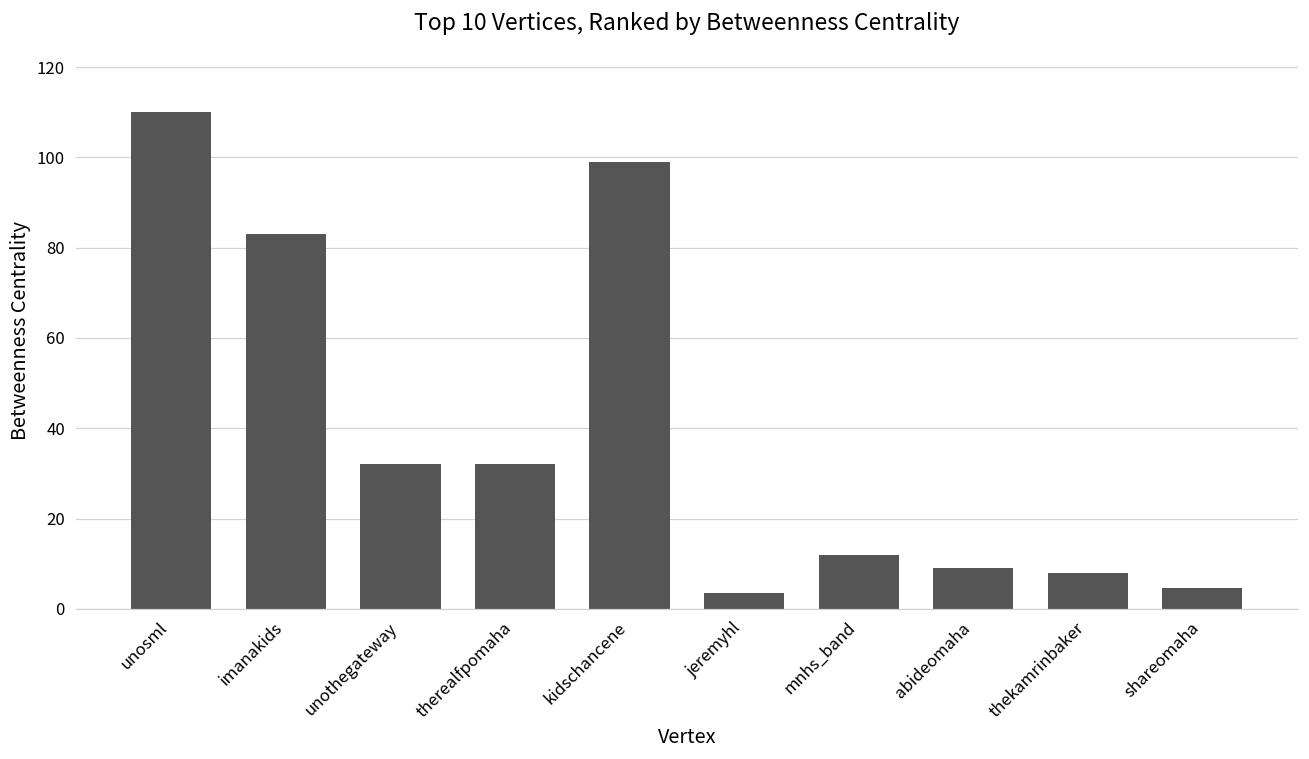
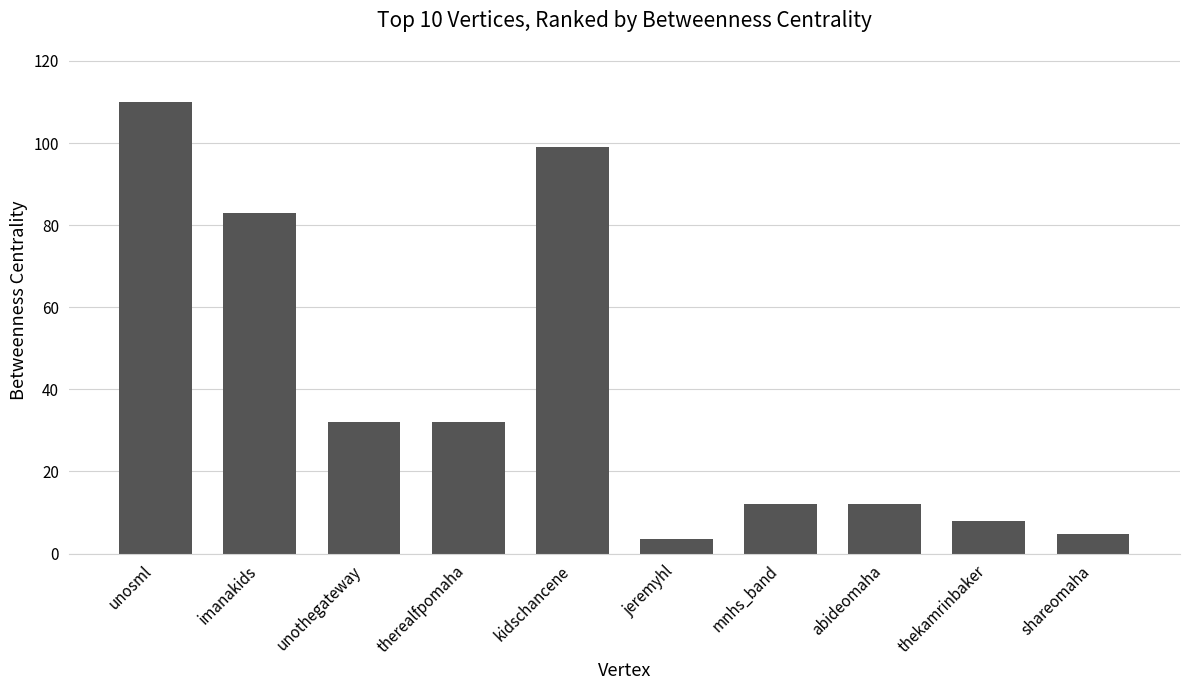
abideomaha: 9 -> 12
